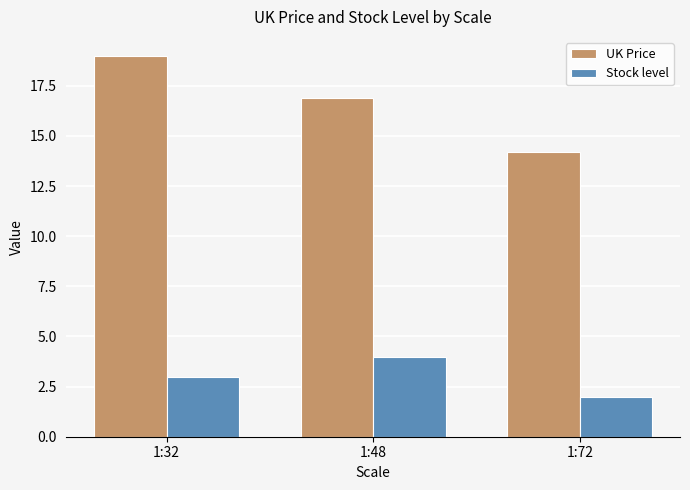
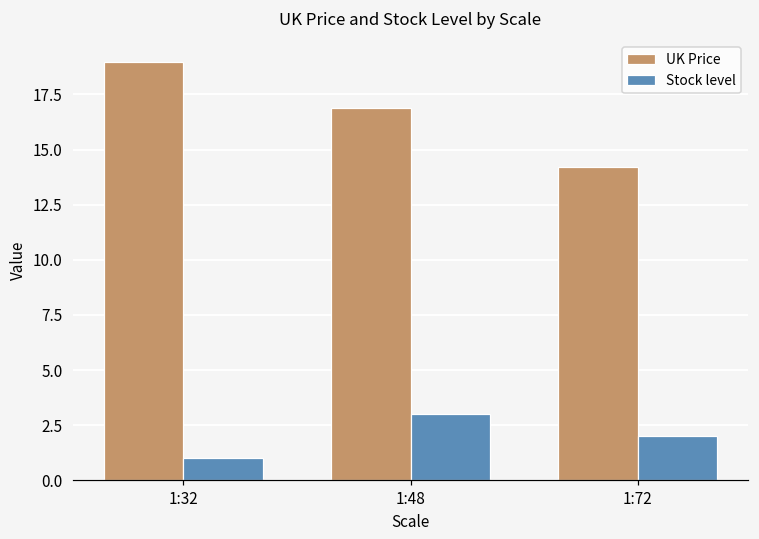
Stock level, 1:32: 3 -> 1
Stock level, 1:48: 4 -> 3
